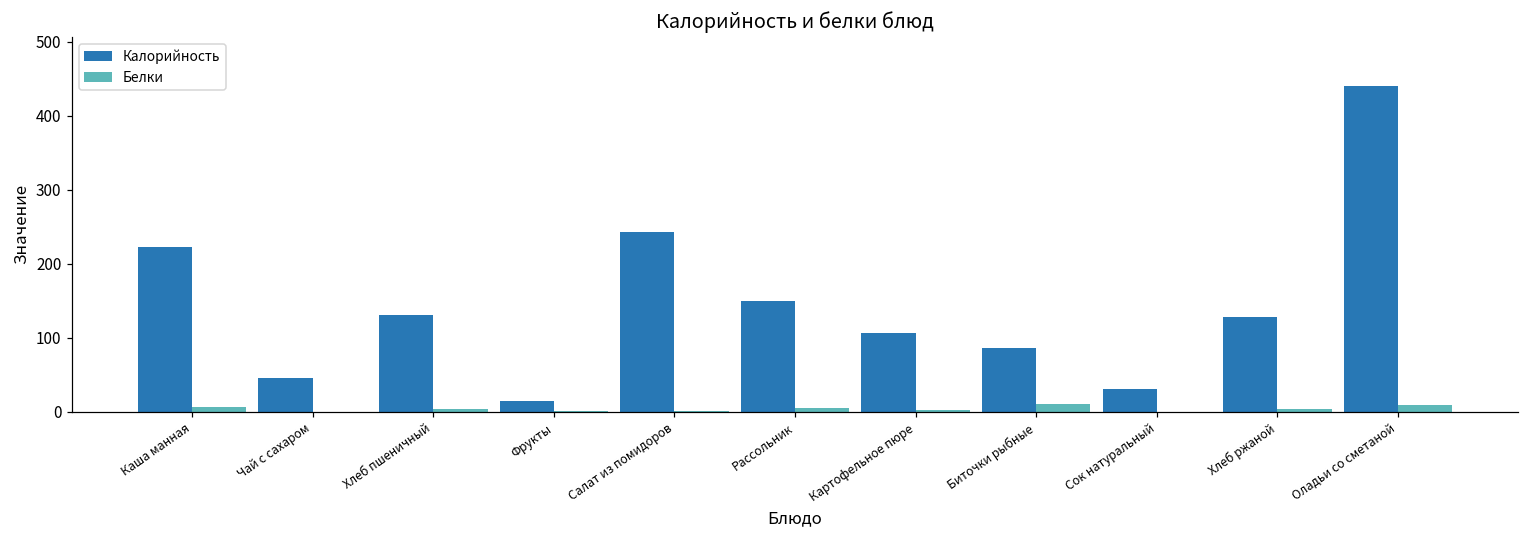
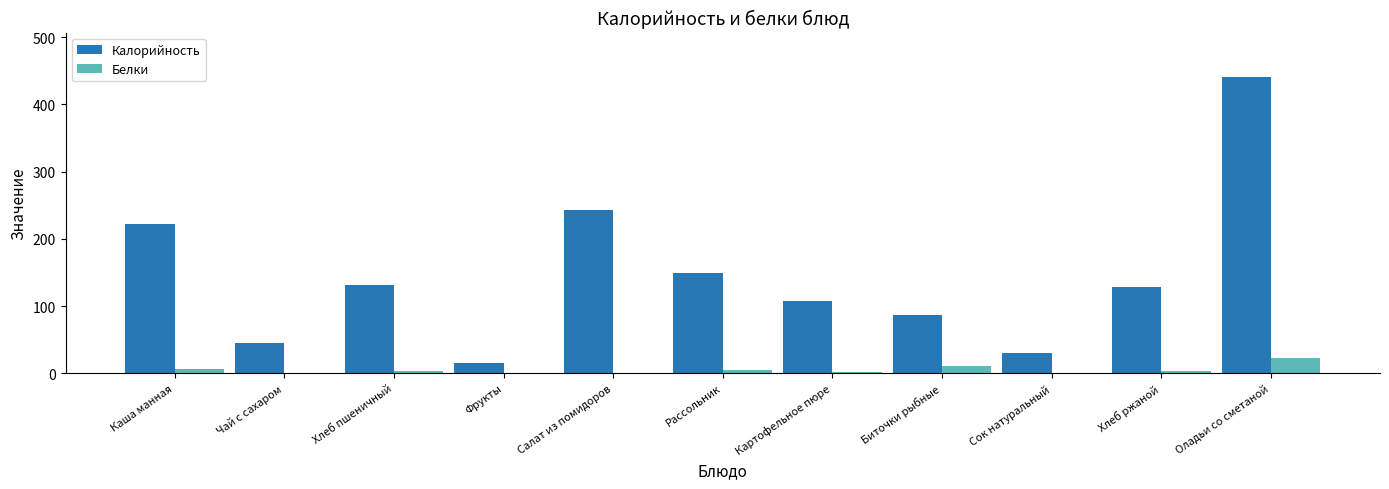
Белки, Оладьи со сметаной: 10 -> 20
